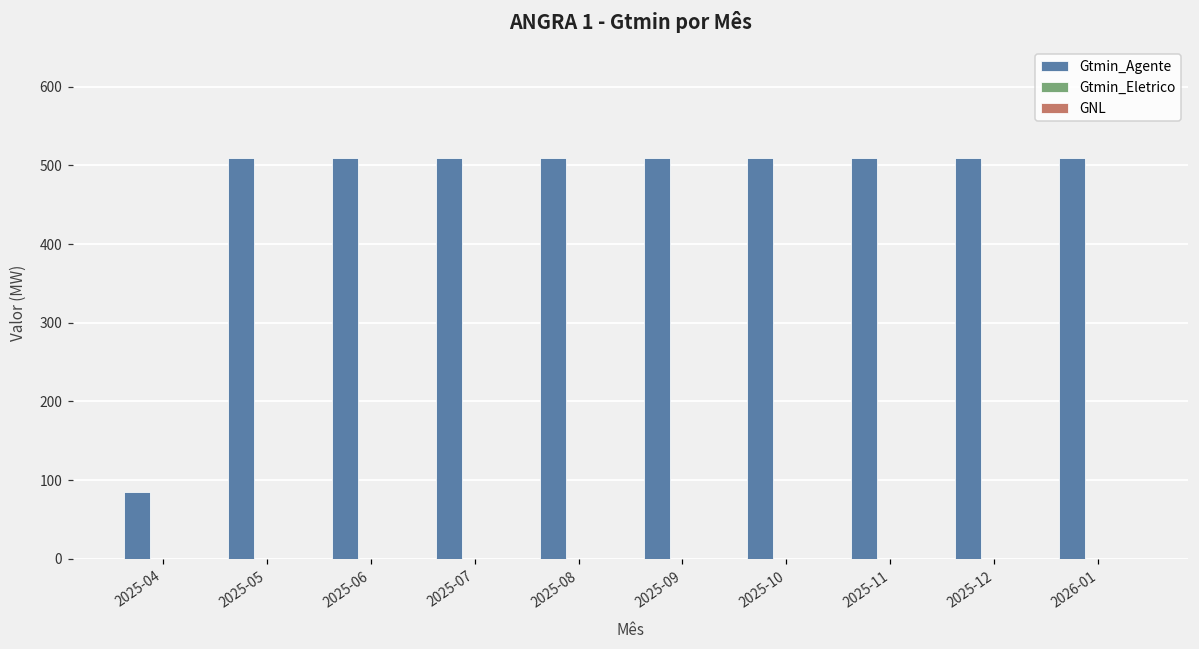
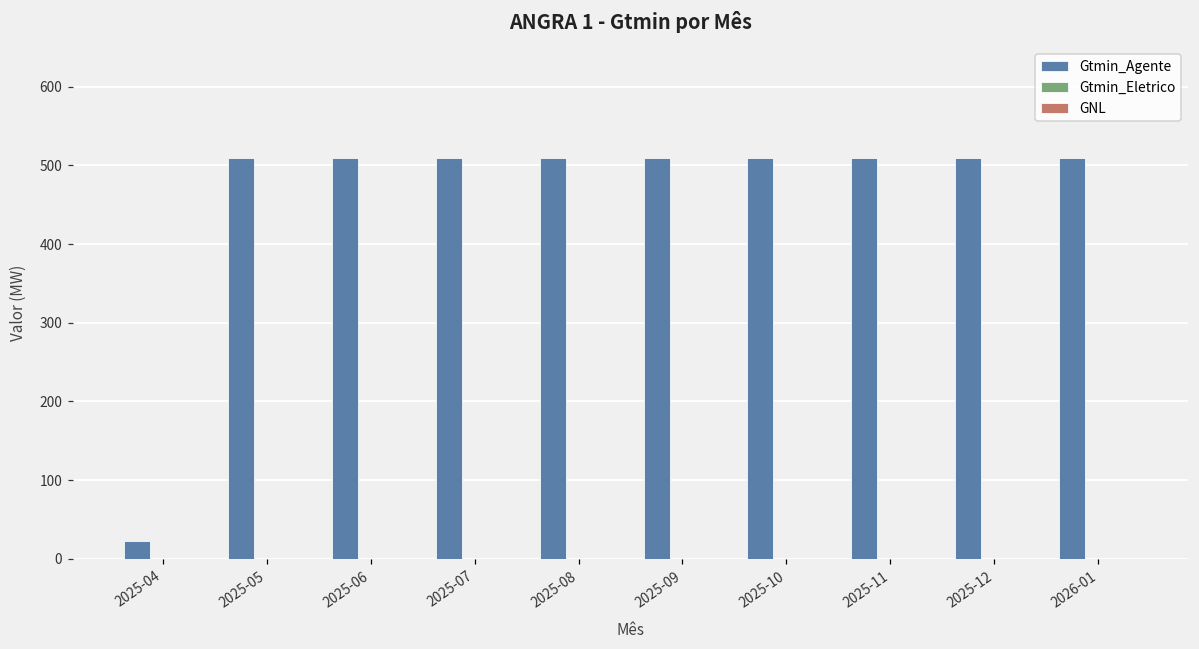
Gtmin_Agente, 2025-04: 90 -> 20
